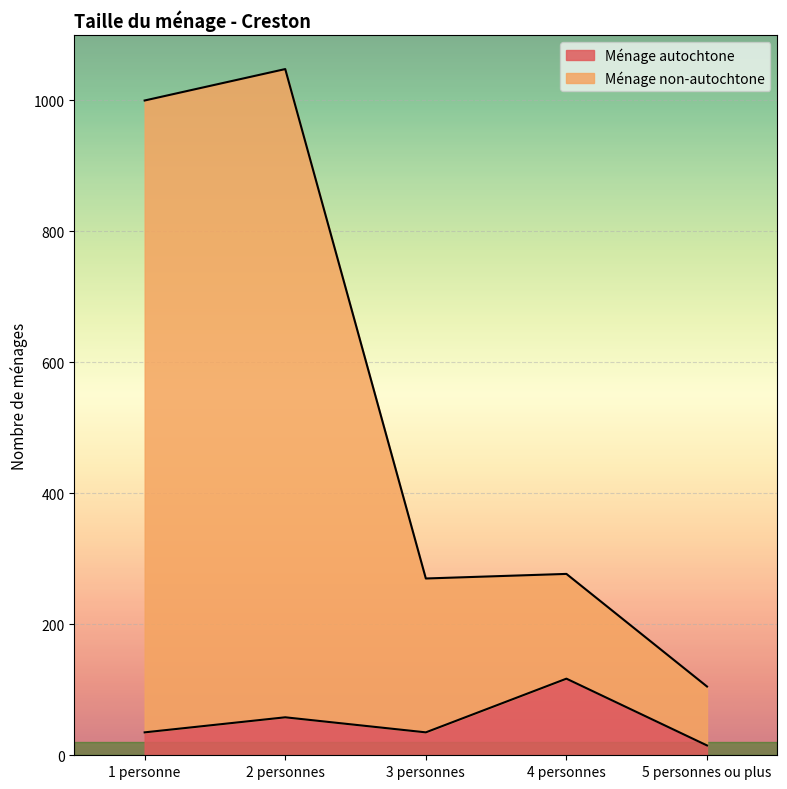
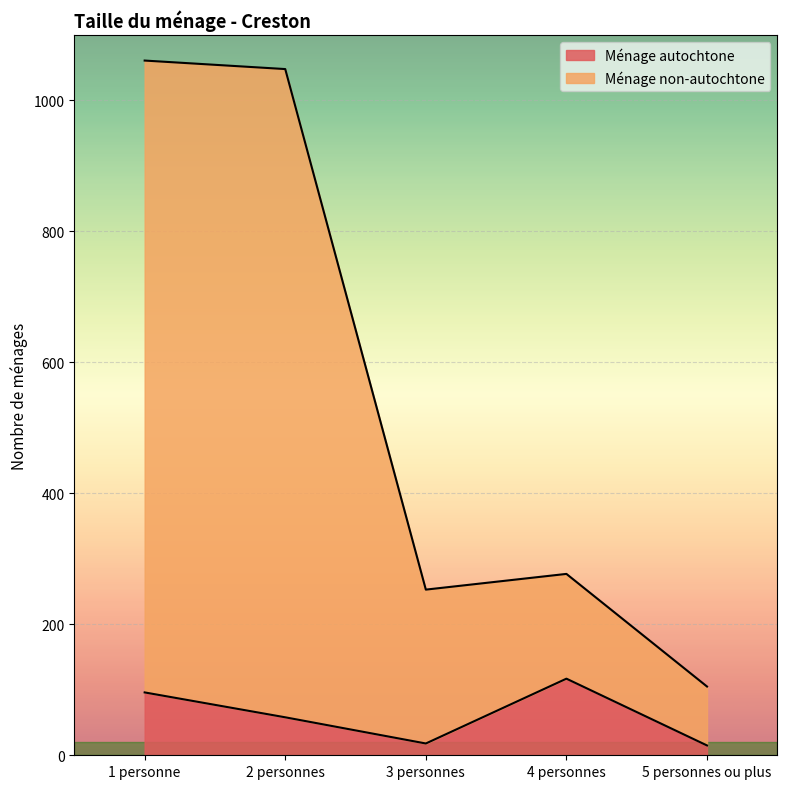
Ménage autochtone, 1 personne: 40 -> 100
Ménage autochtone, 3 personnes: 40 -> 20
